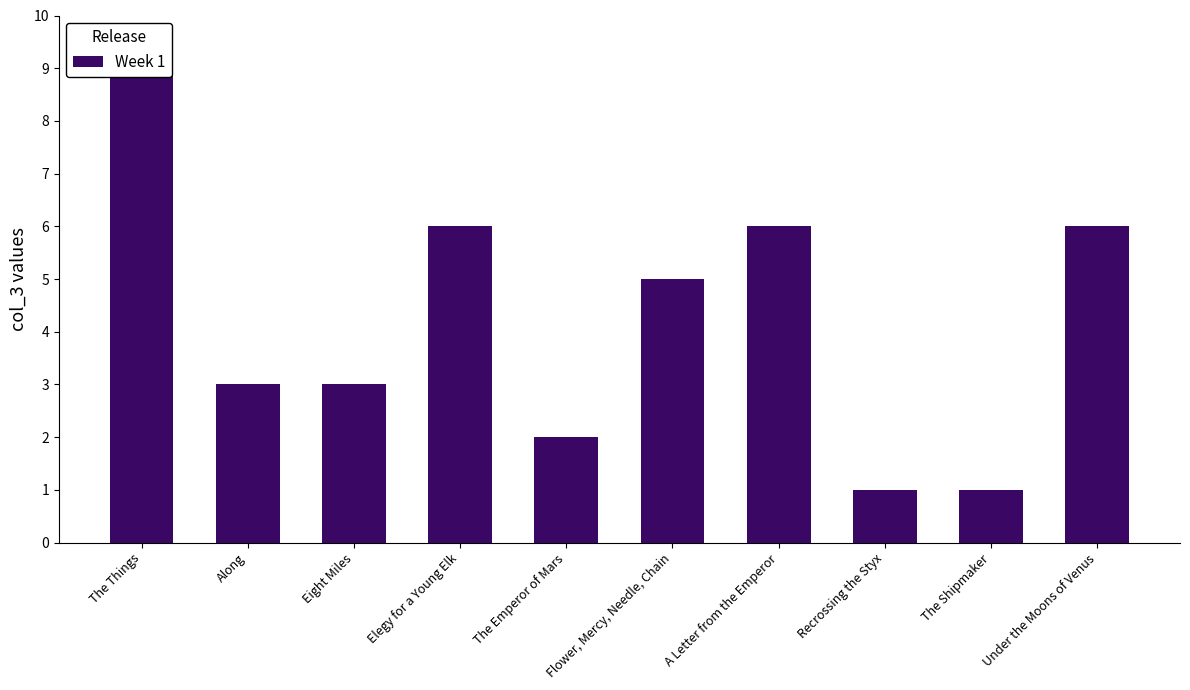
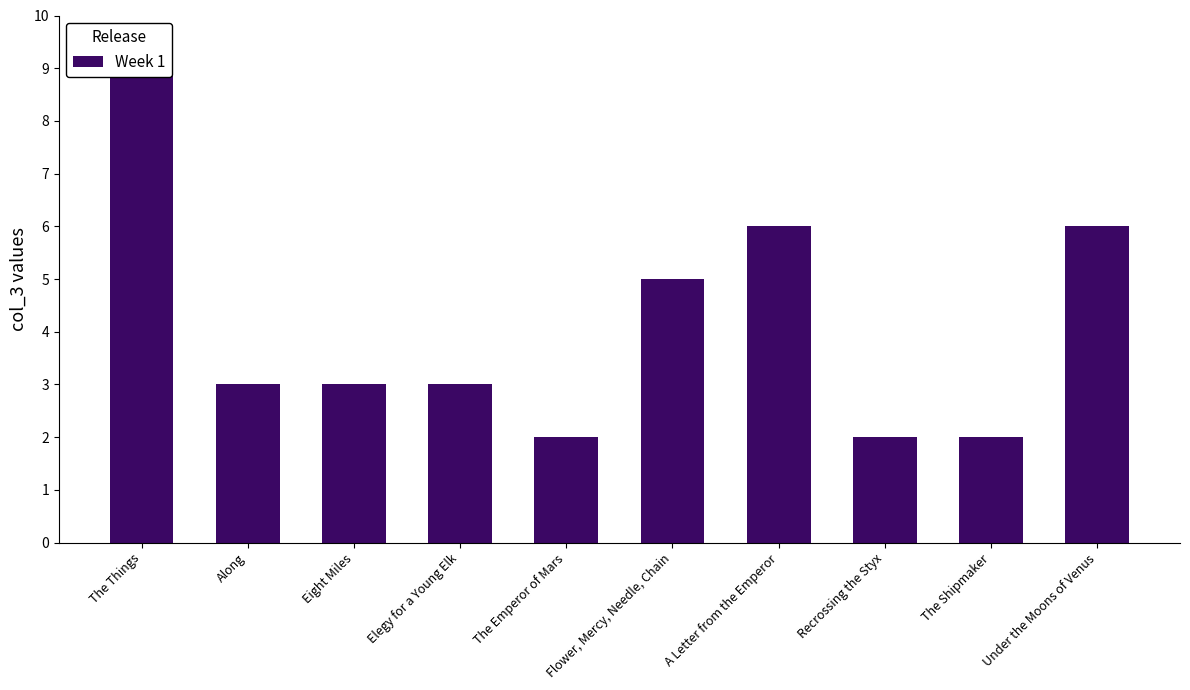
Elegy for a Young Elk: 6 -> 3
Recrossing the Styx: 1 -> 2
The Shipmaker: 1 -> 2
